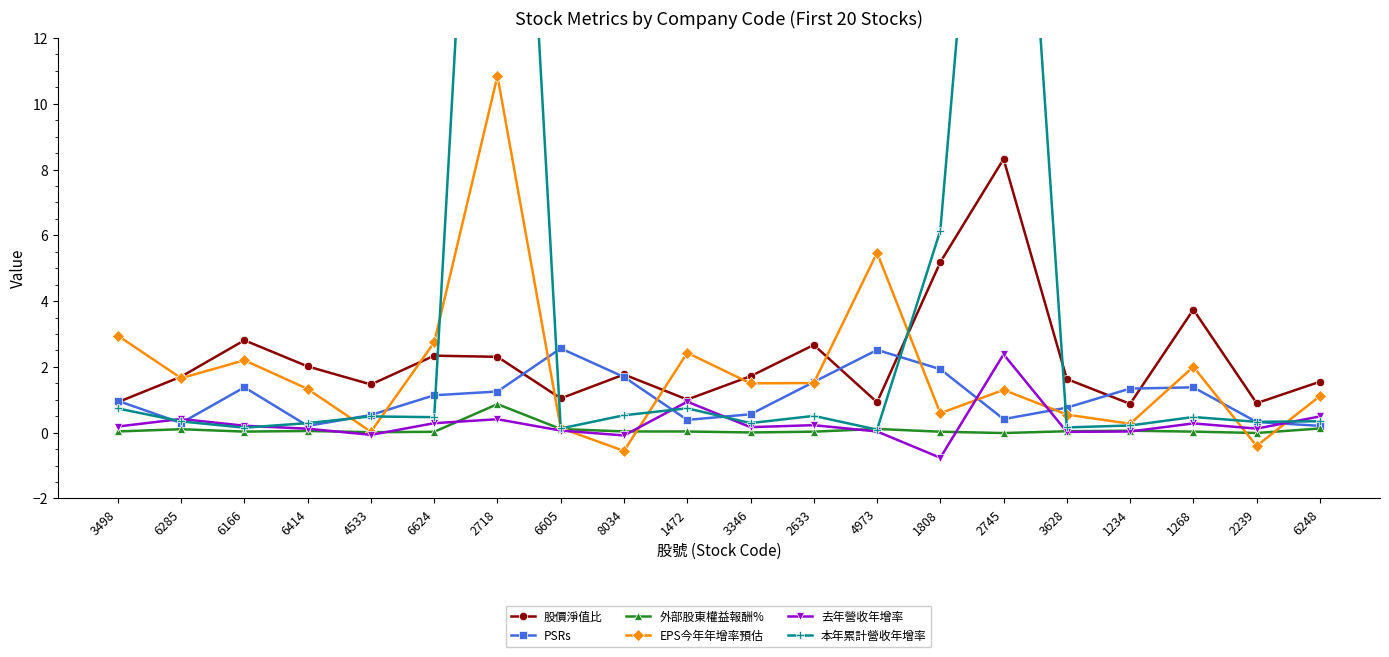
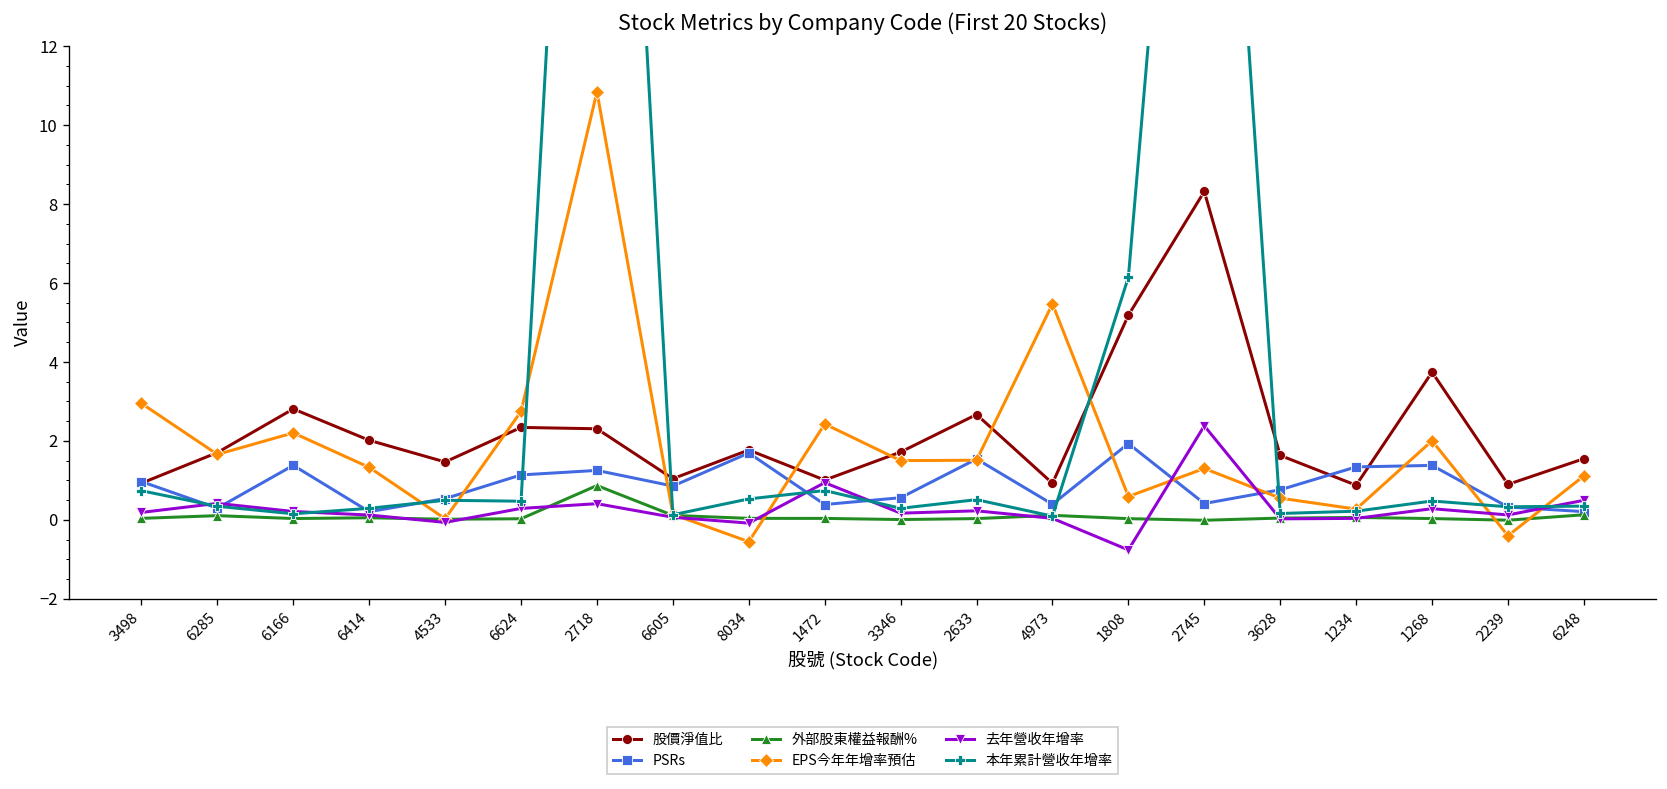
PSRs, 6605: 2.6 -> 0.9
PSRs, 4973: 2.5 -> 0.4
